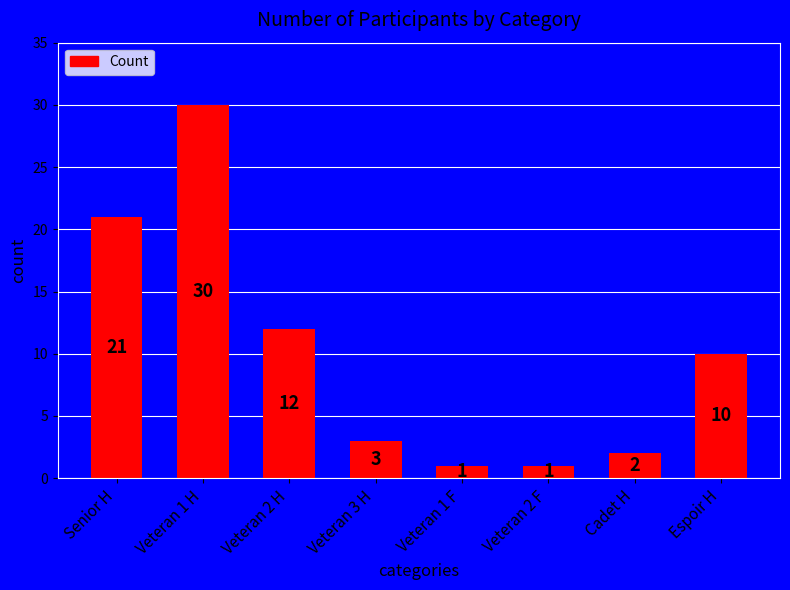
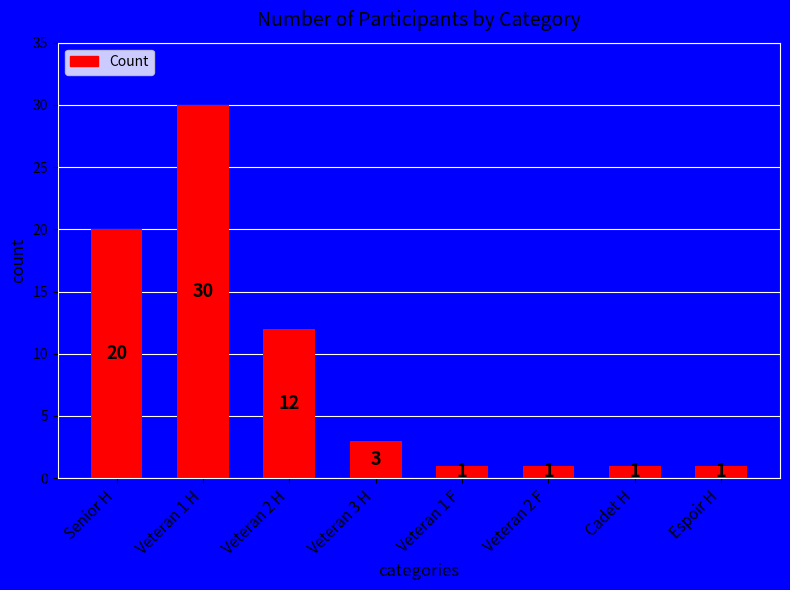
Senior H: 21 -> 20
Cadet H: 2 -> 1
Espoir H: 10 -> 1
